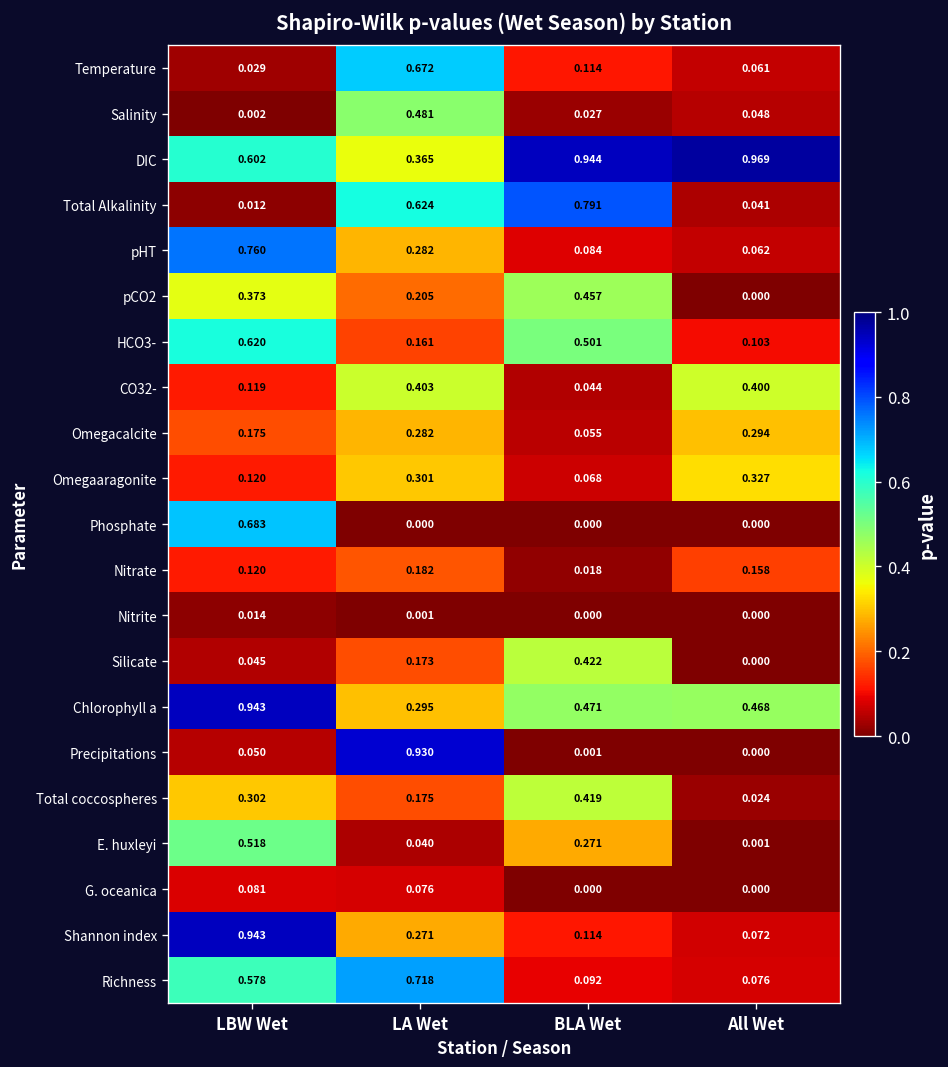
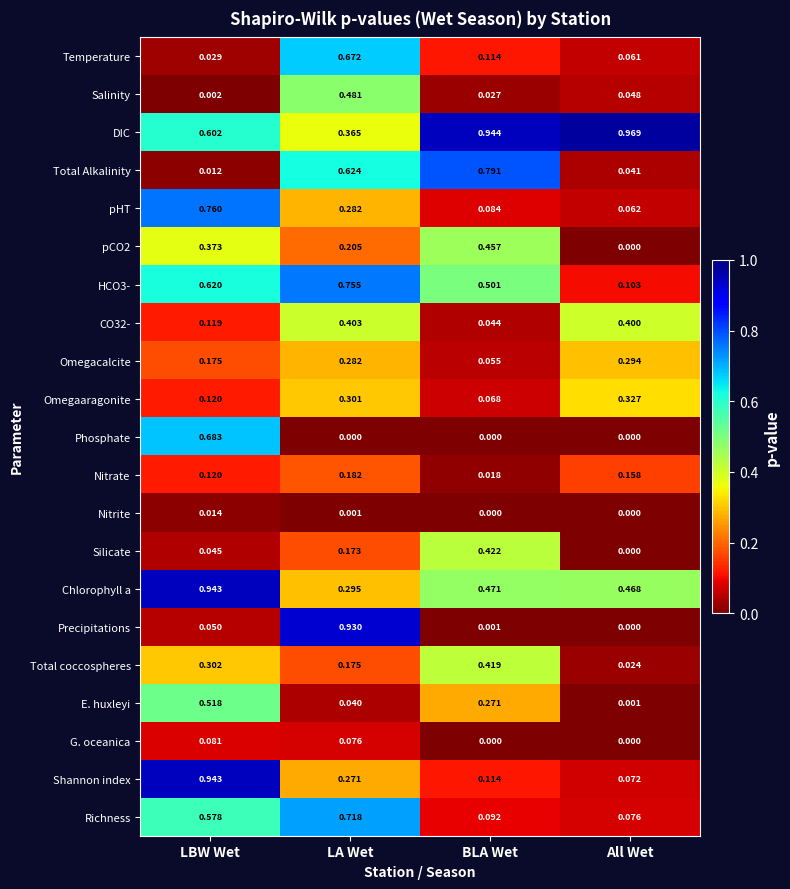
HCO3-, LA Wet: 0.161 -> 0.755
